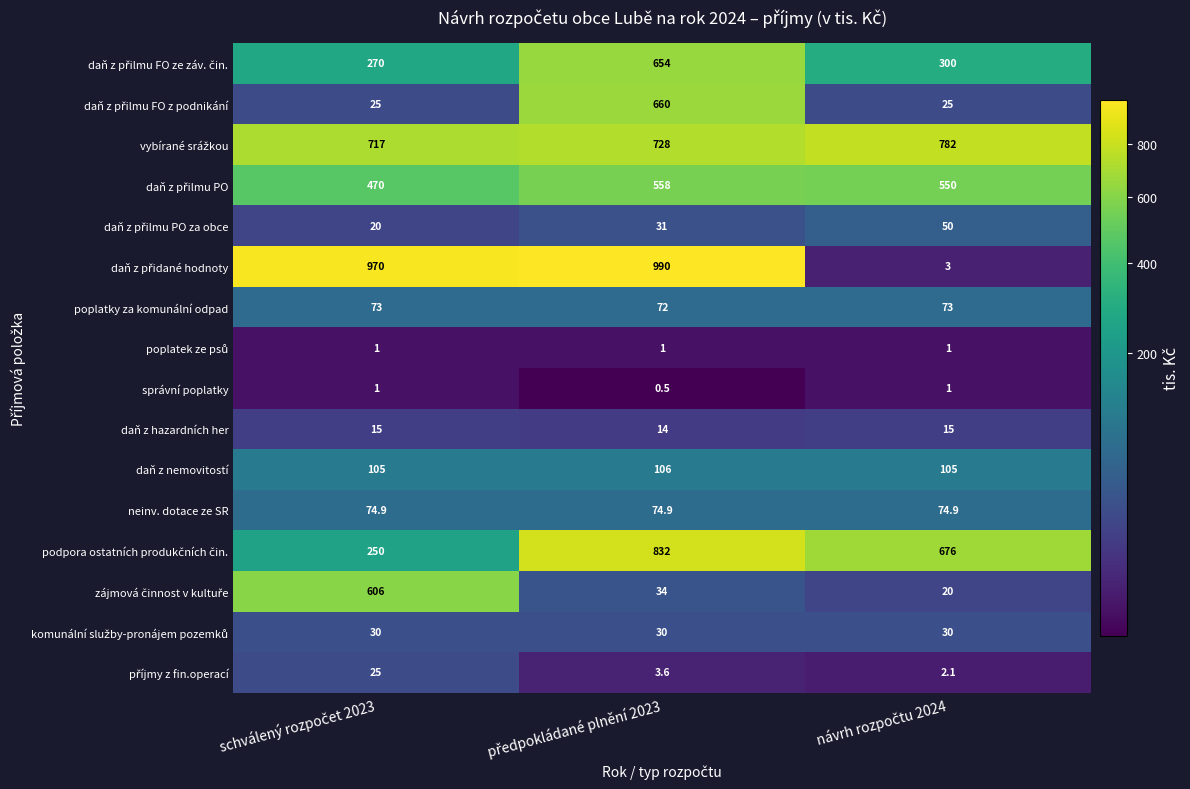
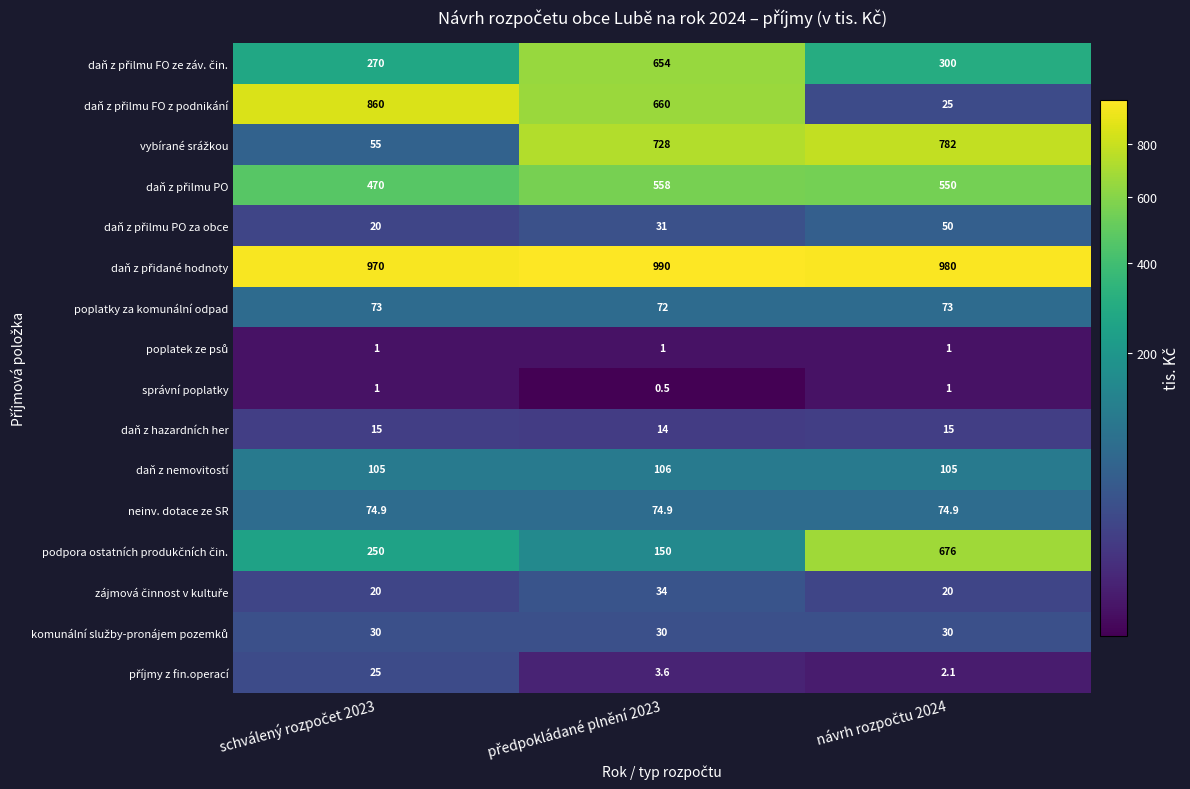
daň z přilmu FO z podnikání, schválený rozpočet 2023: 25 -> 860
vybírané srážkou, schválený rozpočet 2023: 717 -> 55
daň z přidané hodnoty, návrh rozpočtu 2024: 3 -> 980
podpora ostatních produkčních čin., předpokládané plnění 2023: 832 -> 150
zájmová činnost v kultuře, schválený rozpočet 2023: 606 -> 20
